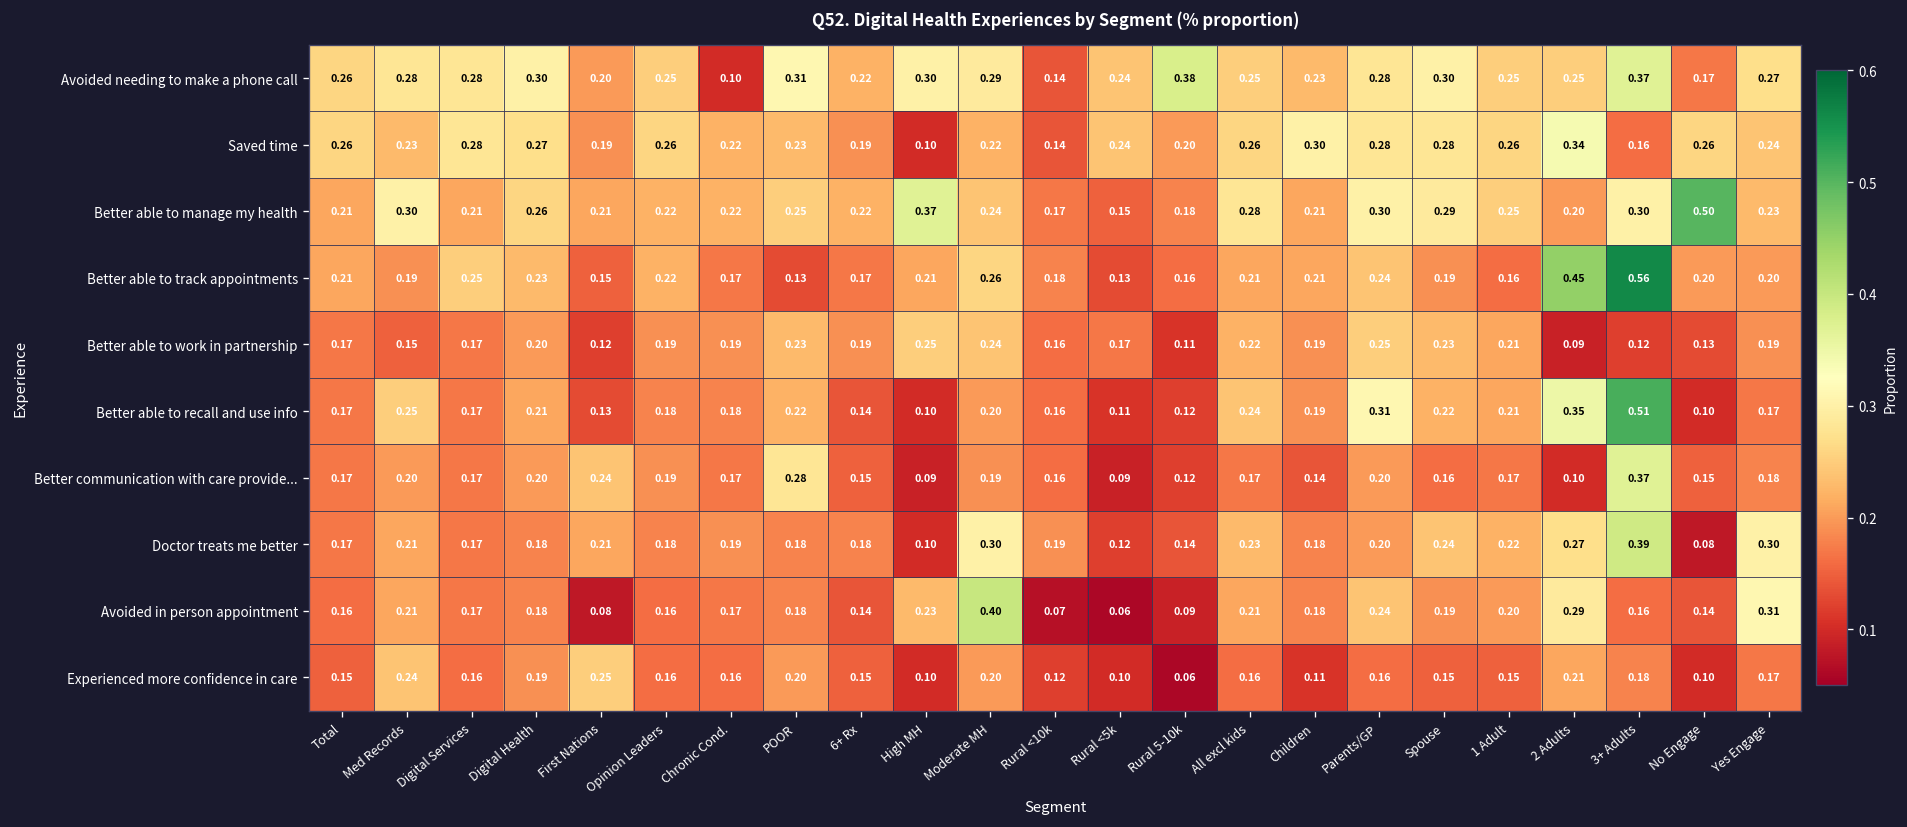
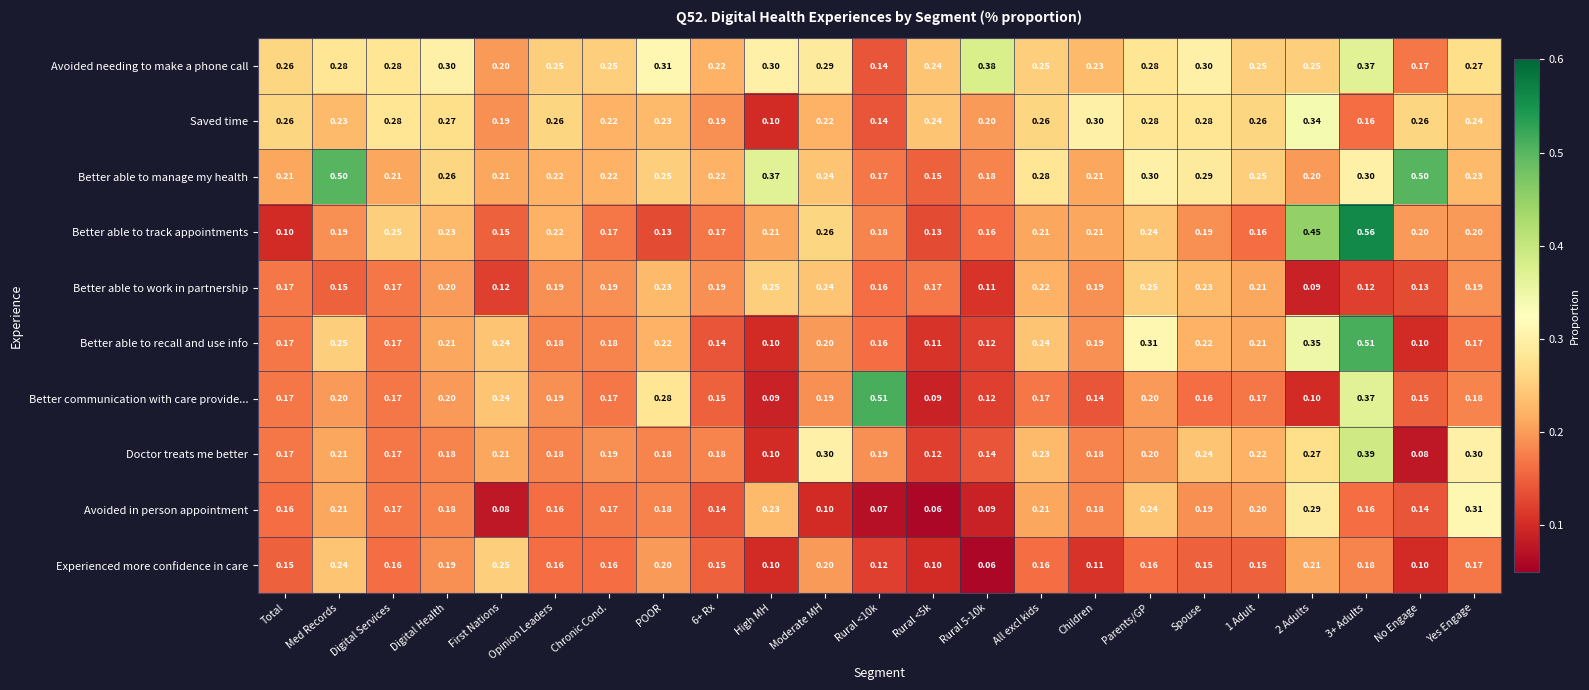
Avoided needing to make a phone call, Chronic Cond.: 0.10 -> 0.25
Better able to manage my health, Med Records: 0.30 -> 0.50
Better able to track appointments, Total: 0.21 -> 0.10
Better able to recall and use info, First Nations: 0.13 -> 0.24
Better communication with care provide..., Rural <10k: 0.16 -> 0.51
Avoided in person appointment, Moderate MH: 0.40 -> 0.10
